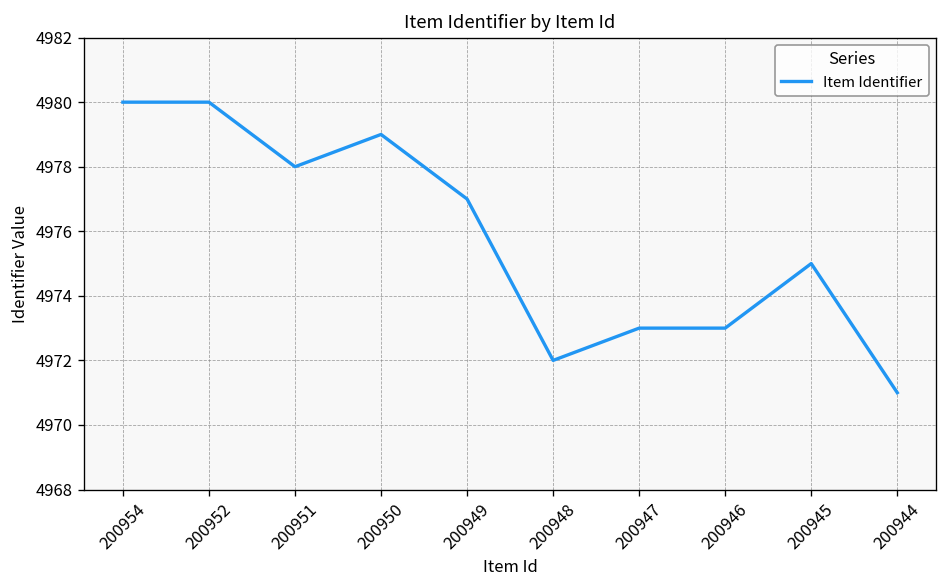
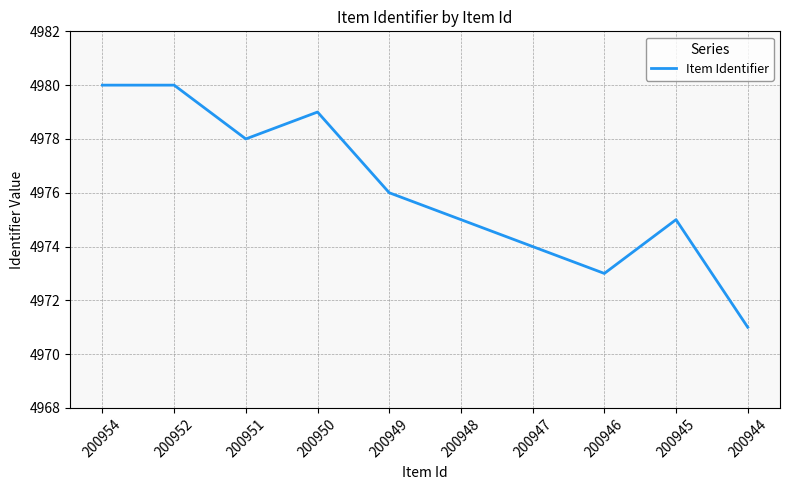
200949: 4977 -> 4976
200948: 4972 -> 4975
200947: 4973 -> 4974
